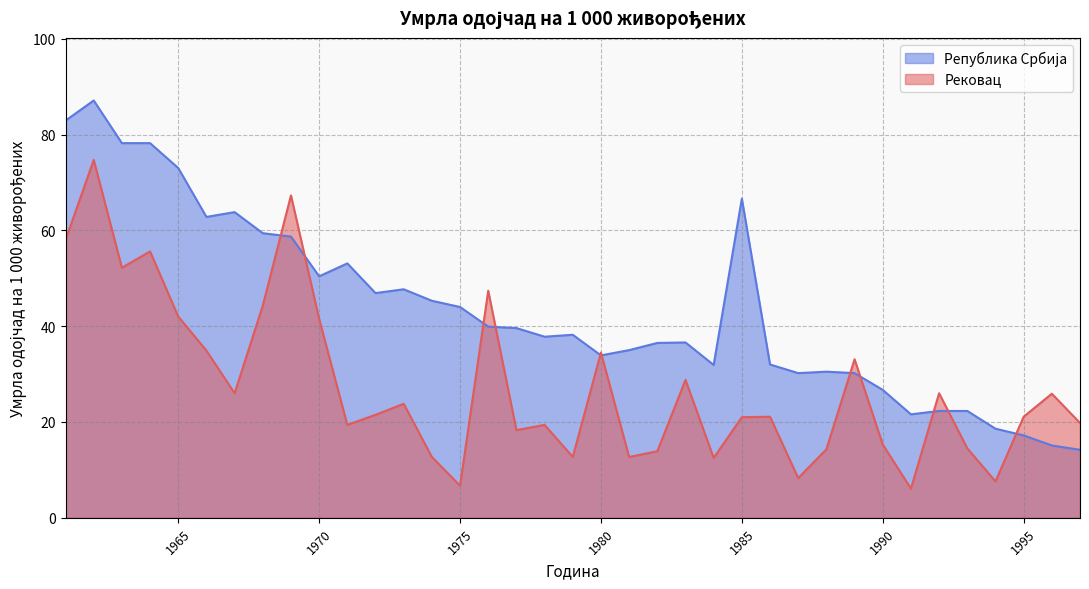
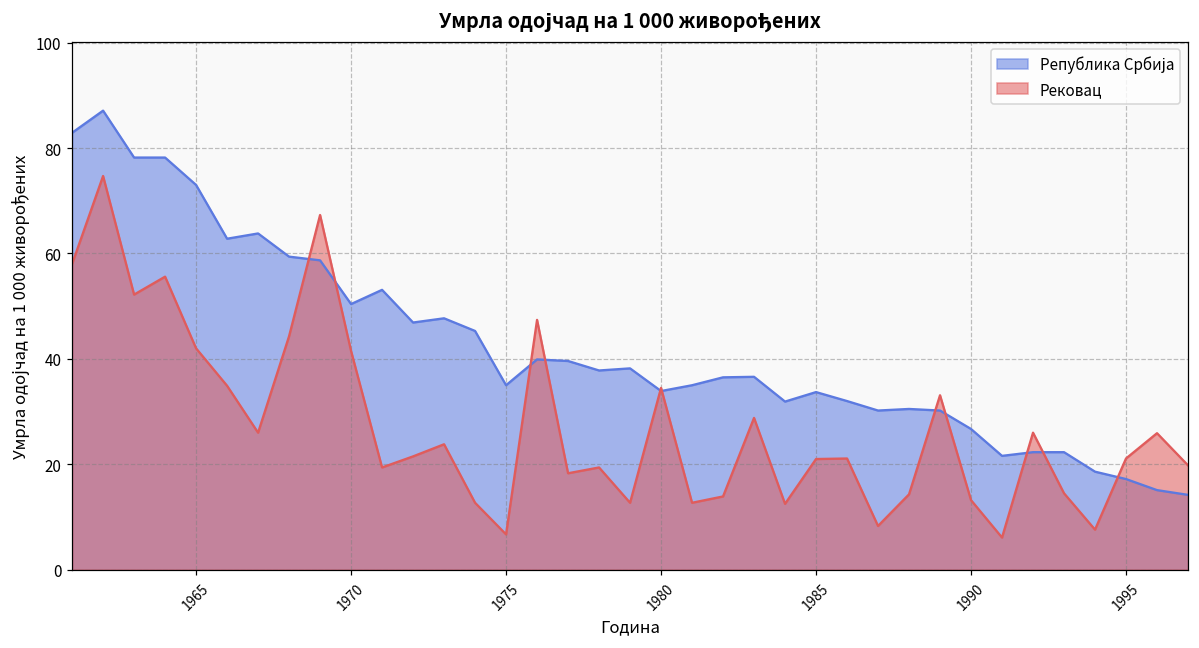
Република Србија, 1975: 44 -> 35
Република Србија, 1985: 67 -> 34
Рековац, 1990: 15 -> 13
